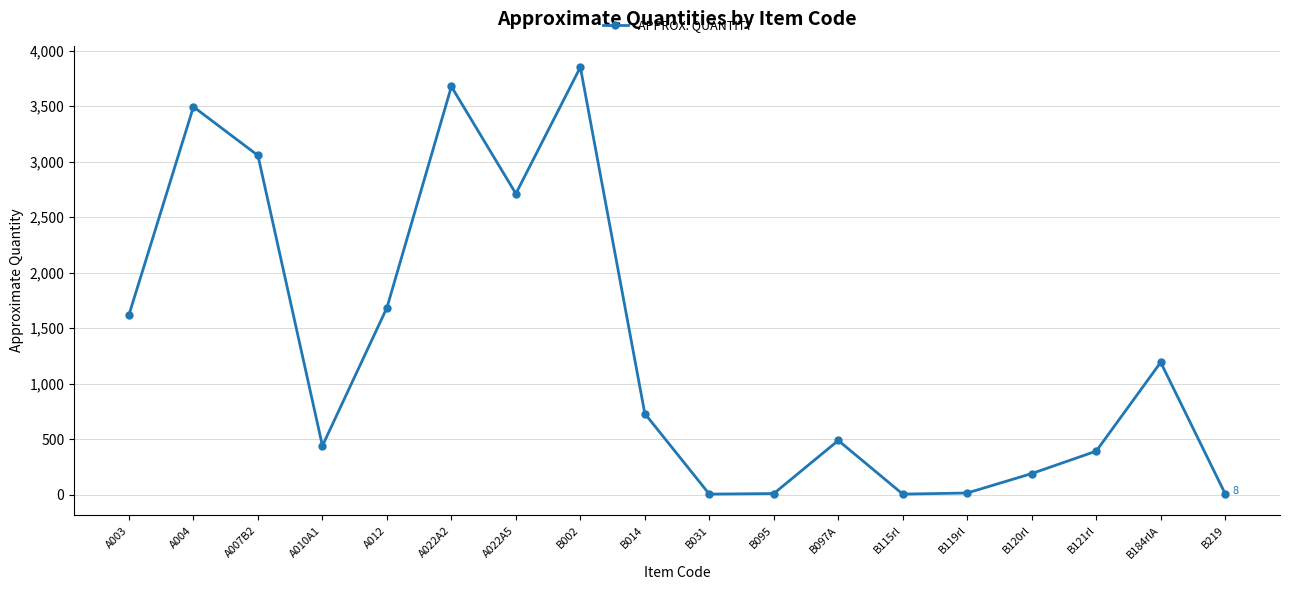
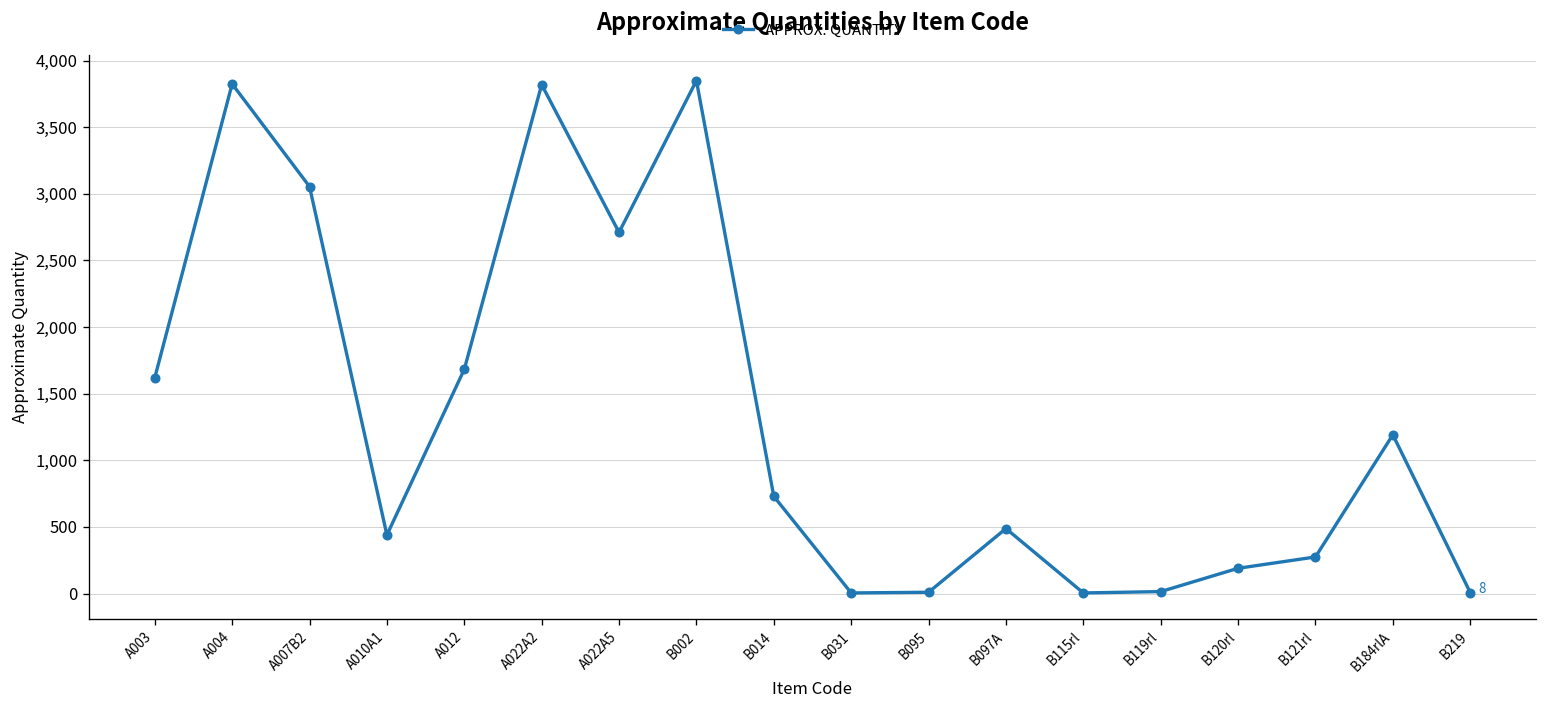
A004: 3,490 -> 3,830
A022A2: 3,680 -> 3,820
B121rl: 390 -> 280
